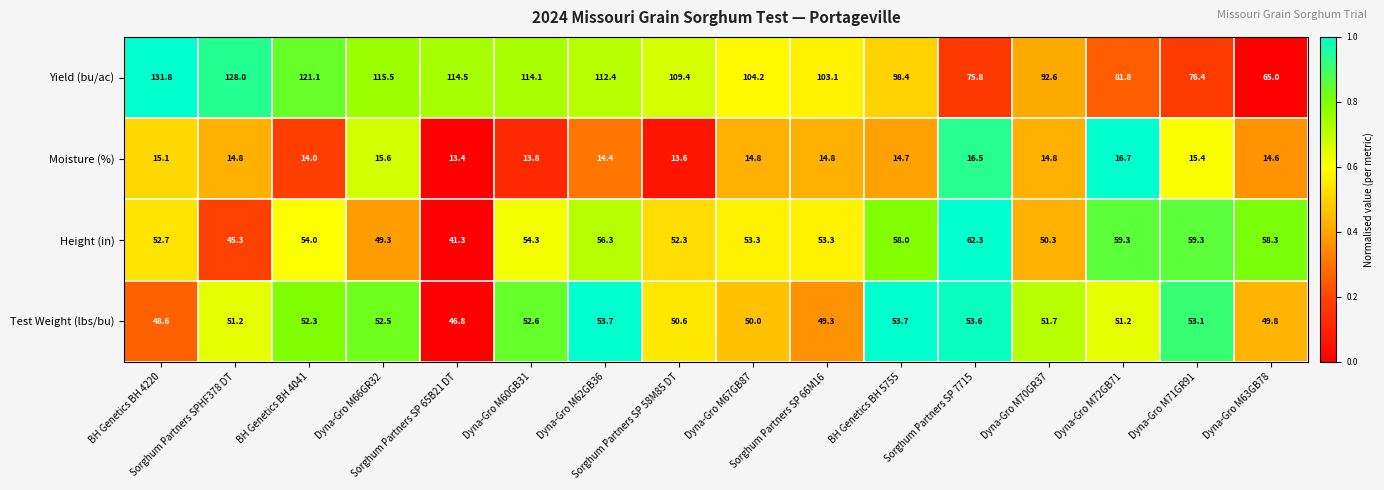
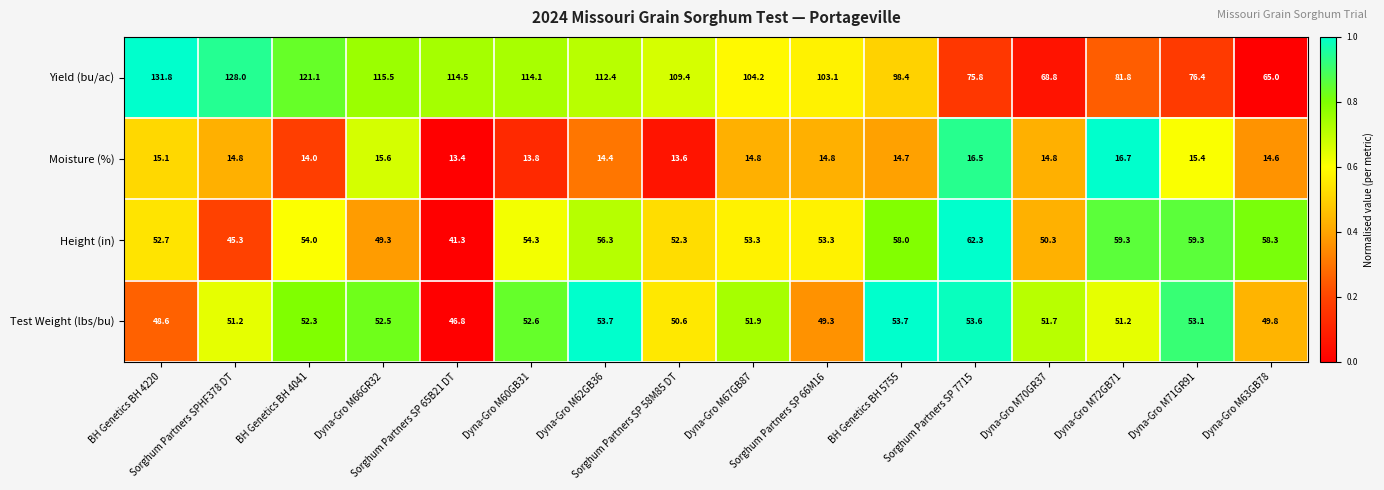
Yield (bu/ac), Dyna-Gro M70GR37: 92.6 -> 68.8
Test Weight (lbs/bu), Dyna-Gro M67GB87: 50.0 -> 51.9
